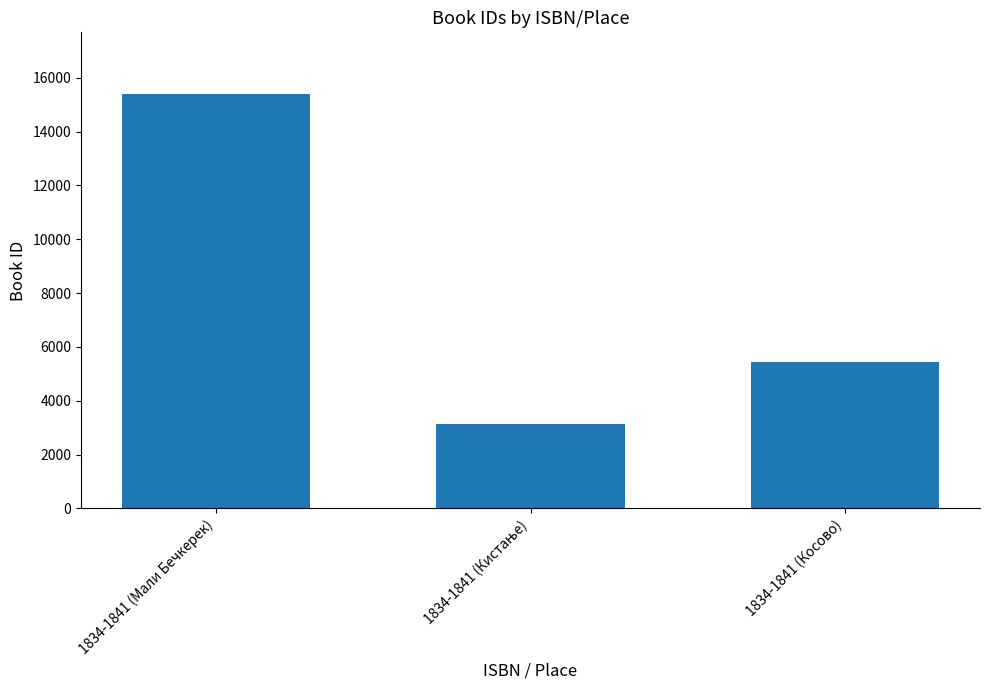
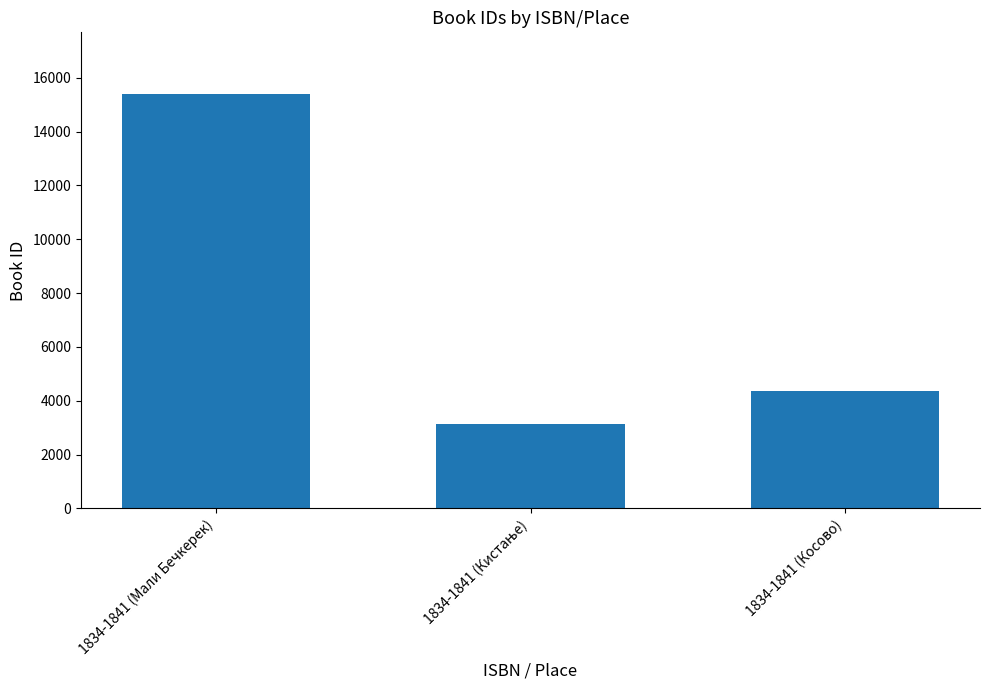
1834-1841 (Косово): 5400 -> 4400
